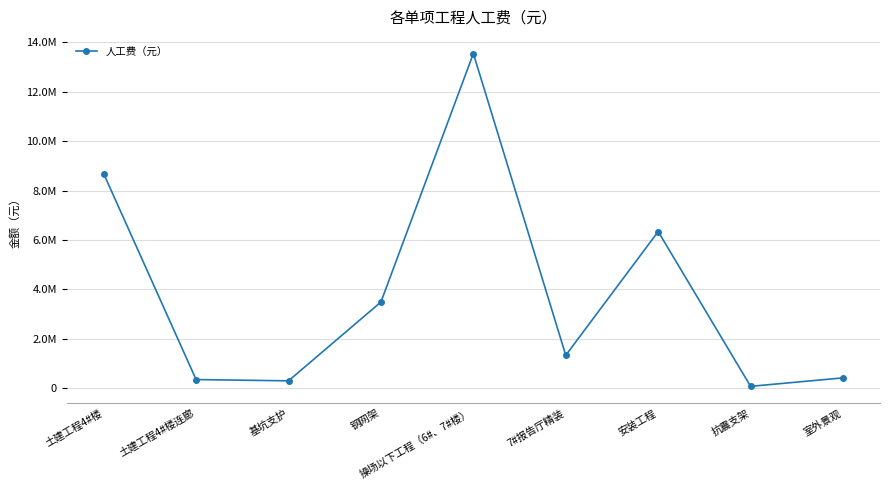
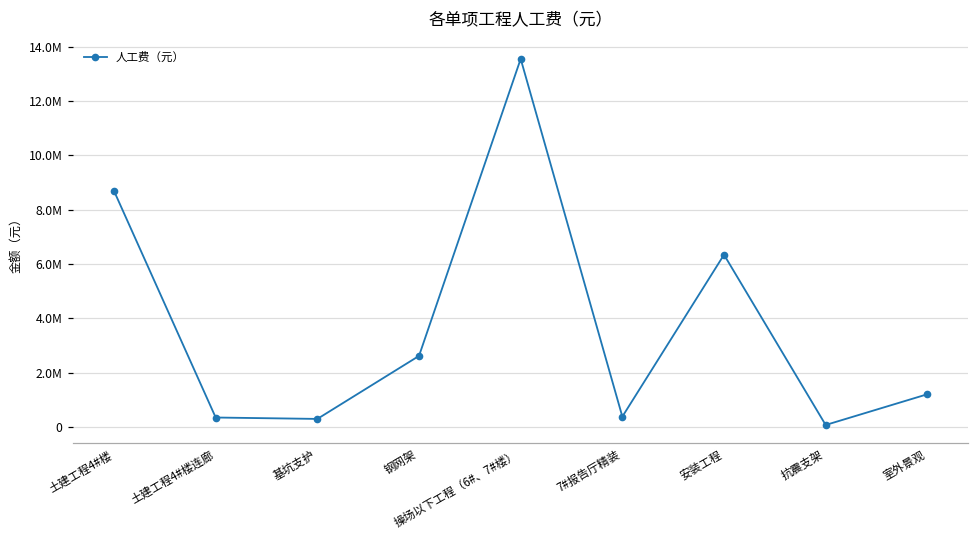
钢网架: 3500000 -> 2600000
7#报告厅精装: 1300000 -> 400000
室外景观: 400000 -> 1200000
